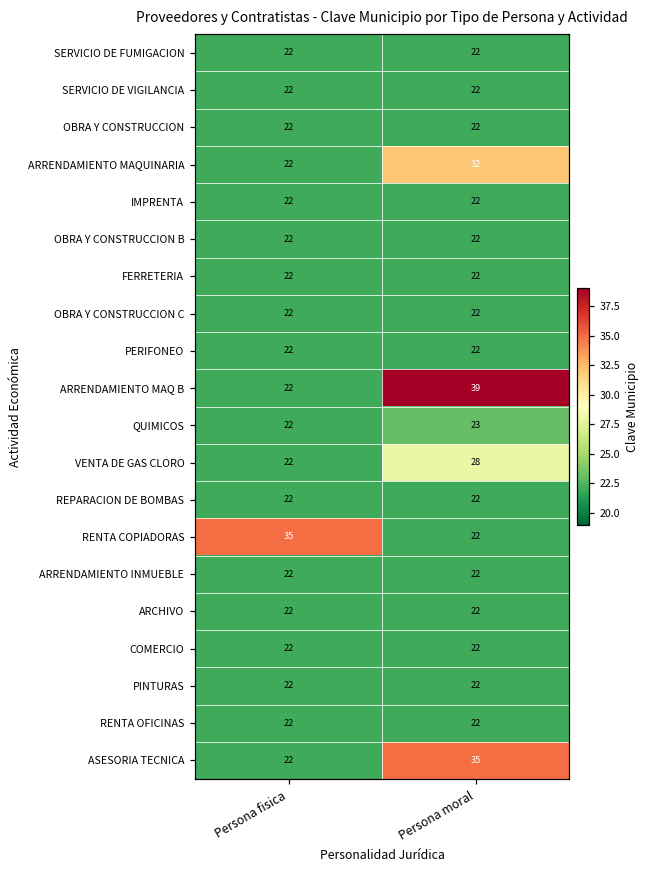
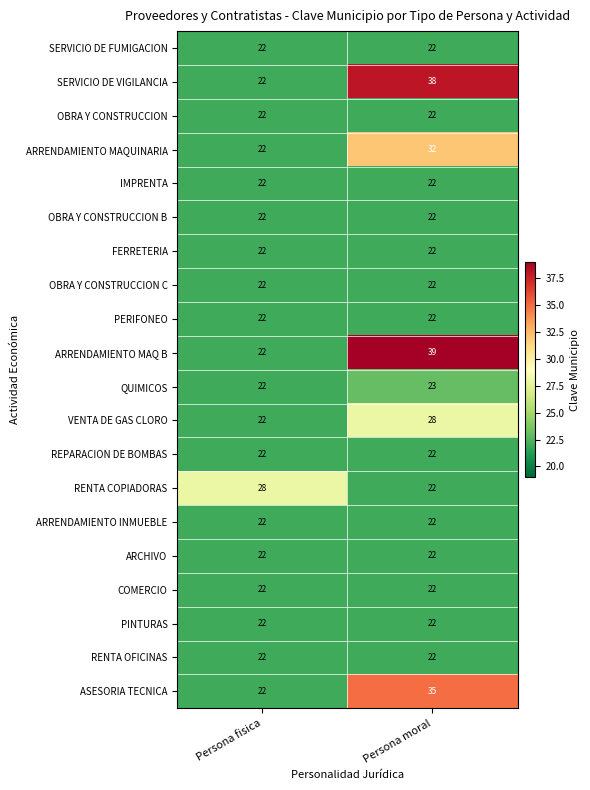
SERVICIO DE VIGILANCIA, Persona moral: 22 -> 38
RENTA COPIADORAS, Persona fisica: 35 -> 28
